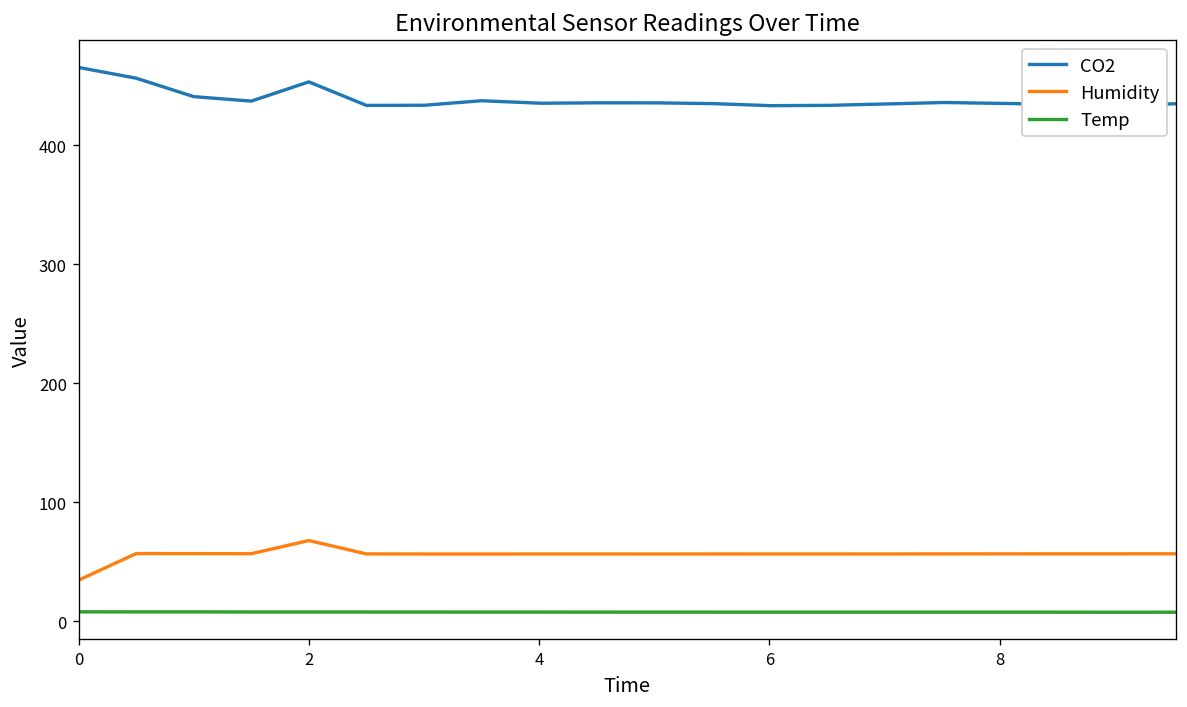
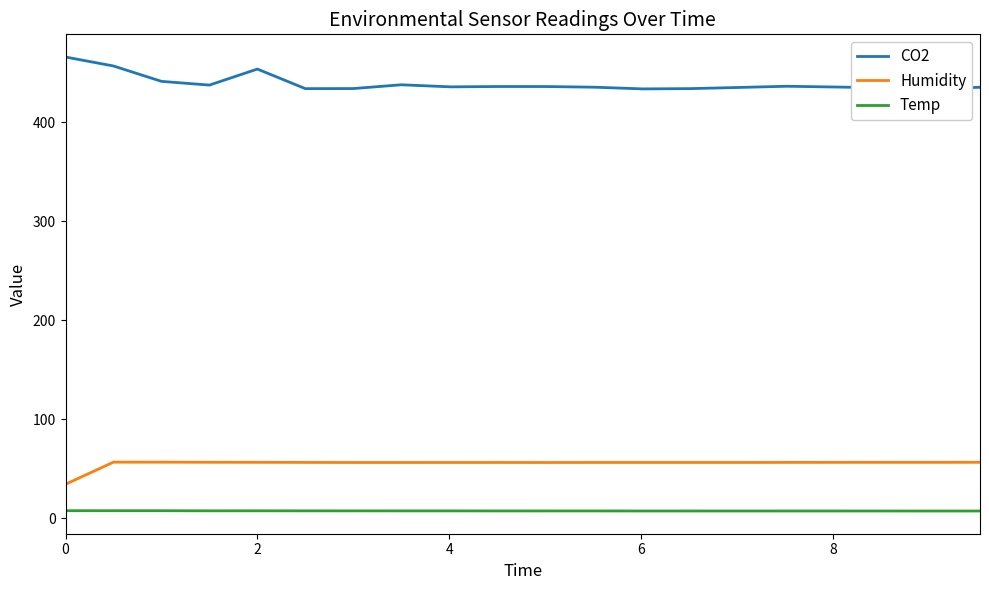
Humidity, 2: 70 -> 60
